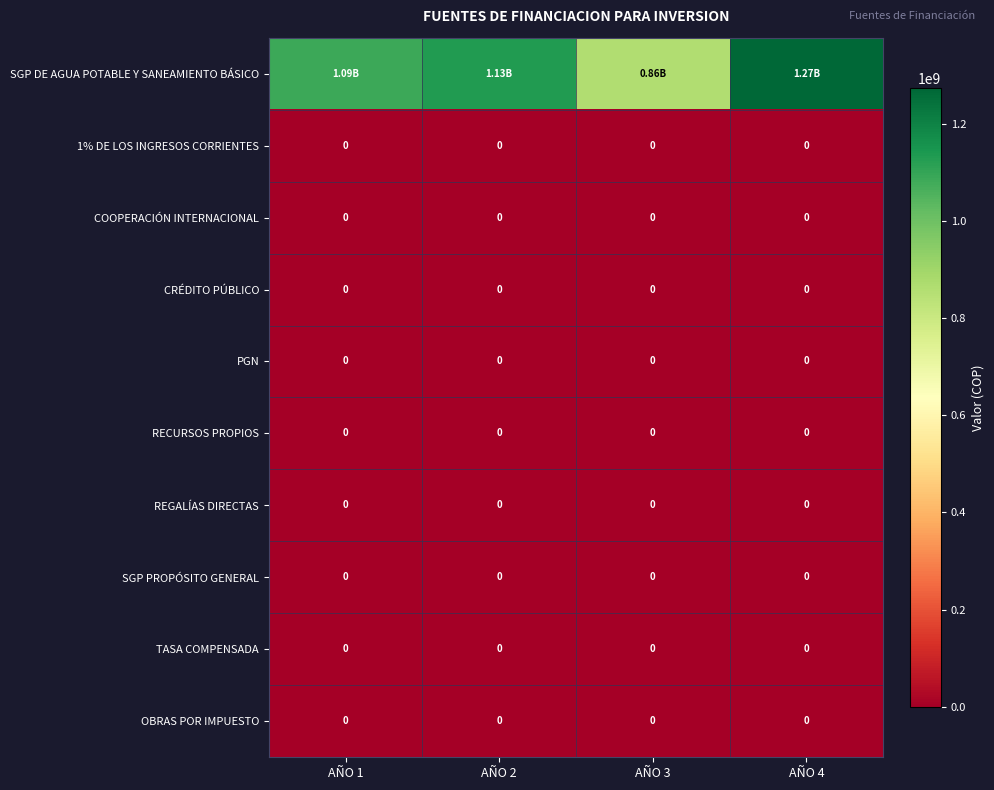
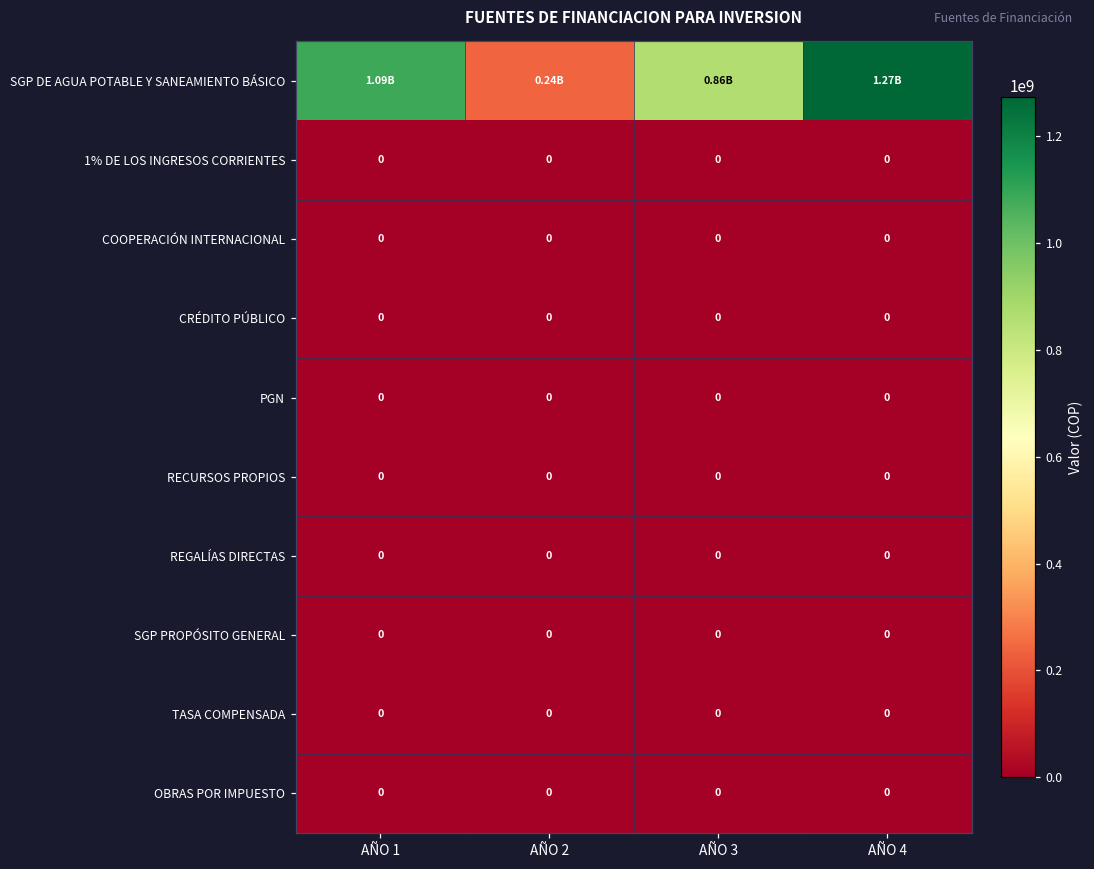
SGP DE AGUA POTABLE Y SANEAMIENTO BÁSICO, AÑO 2: 1.13B -> 0.24B
